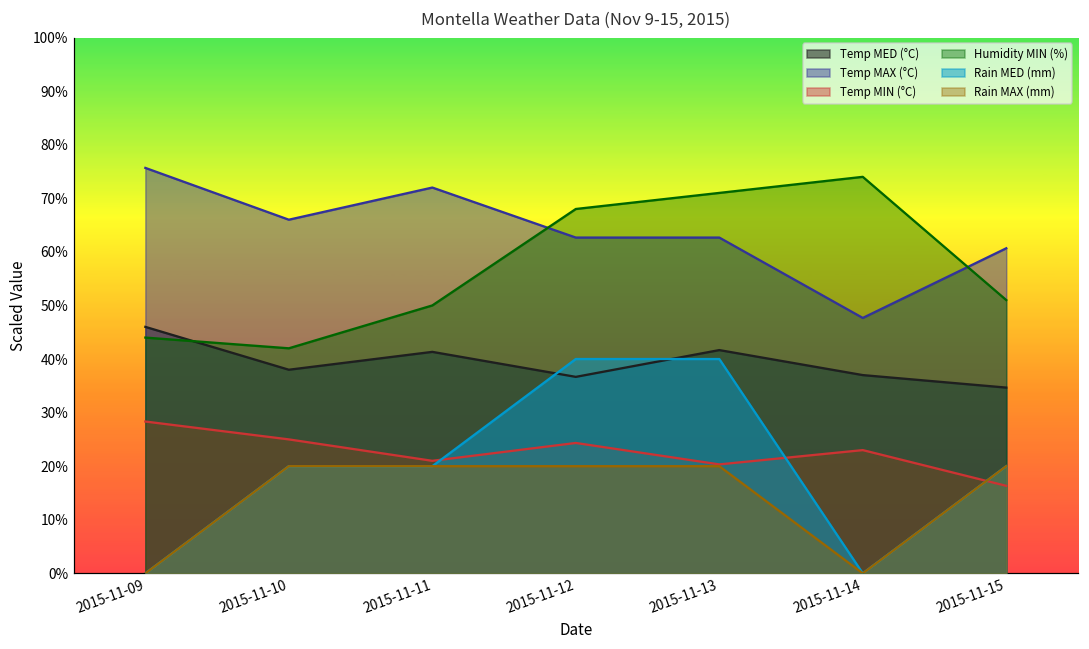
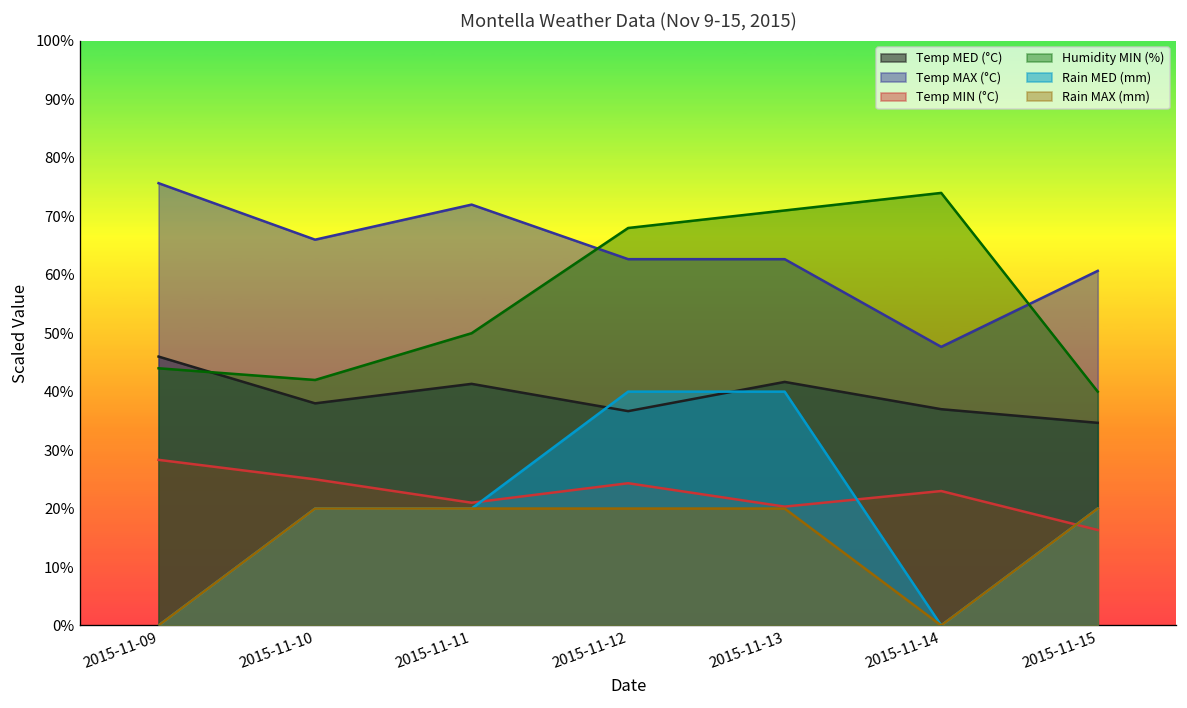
Humidity MIN (%), 2015-11-15: 51% -> 40%
